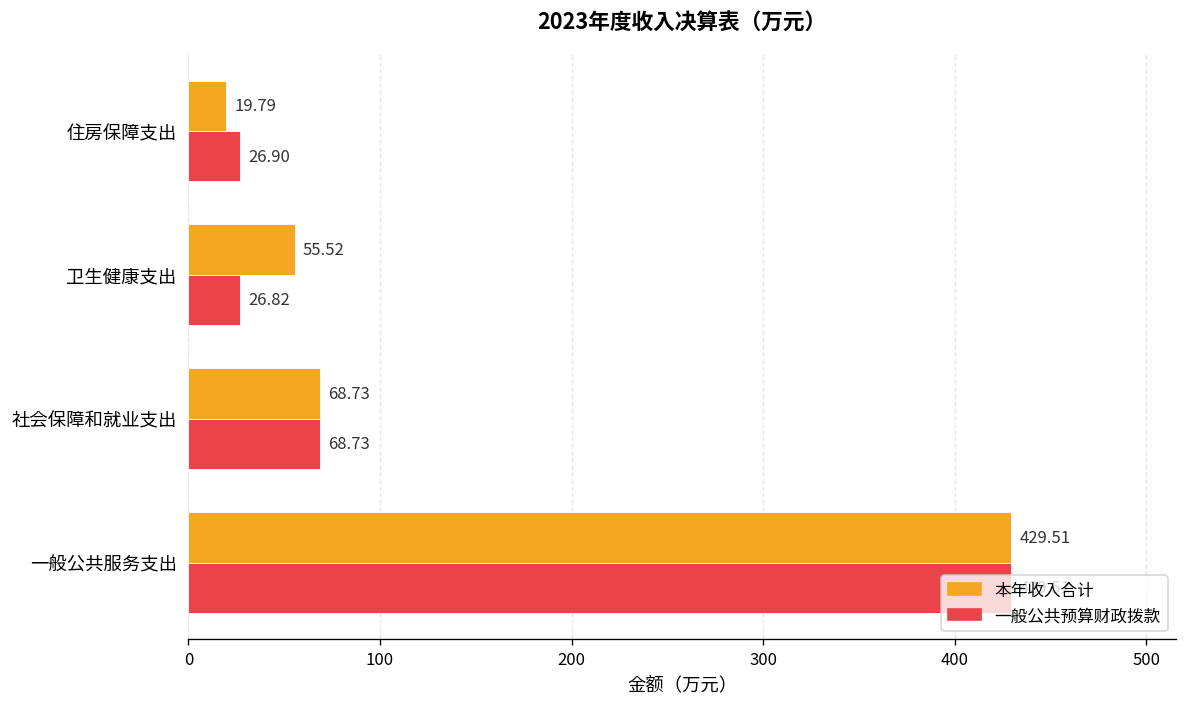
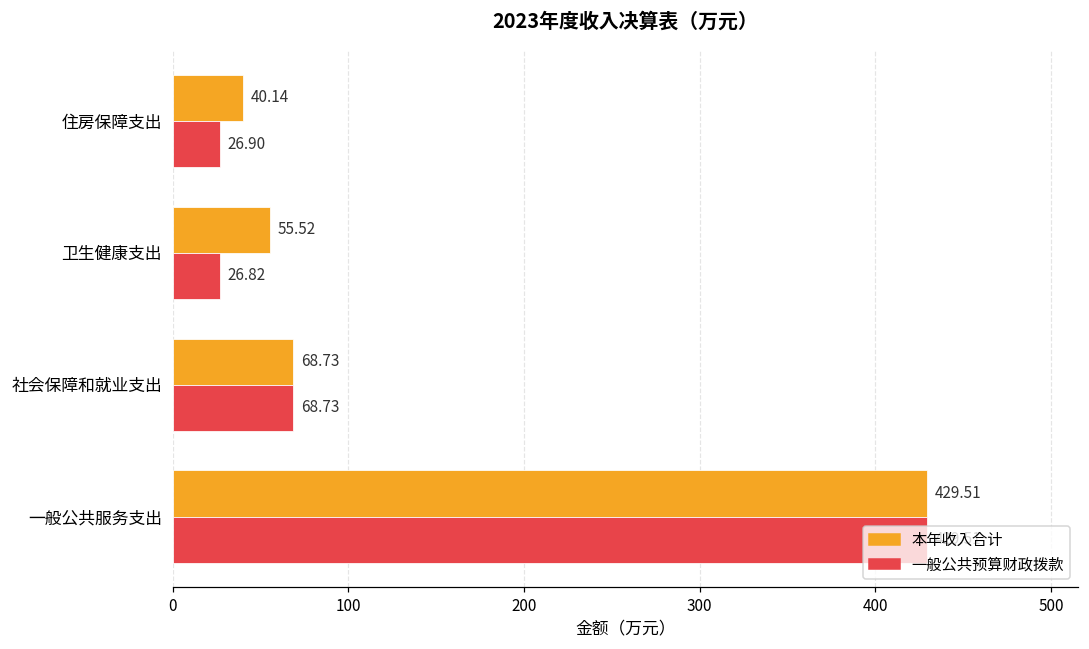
本年收入合计, 住房保障支出: 19.79 -> 40.14
